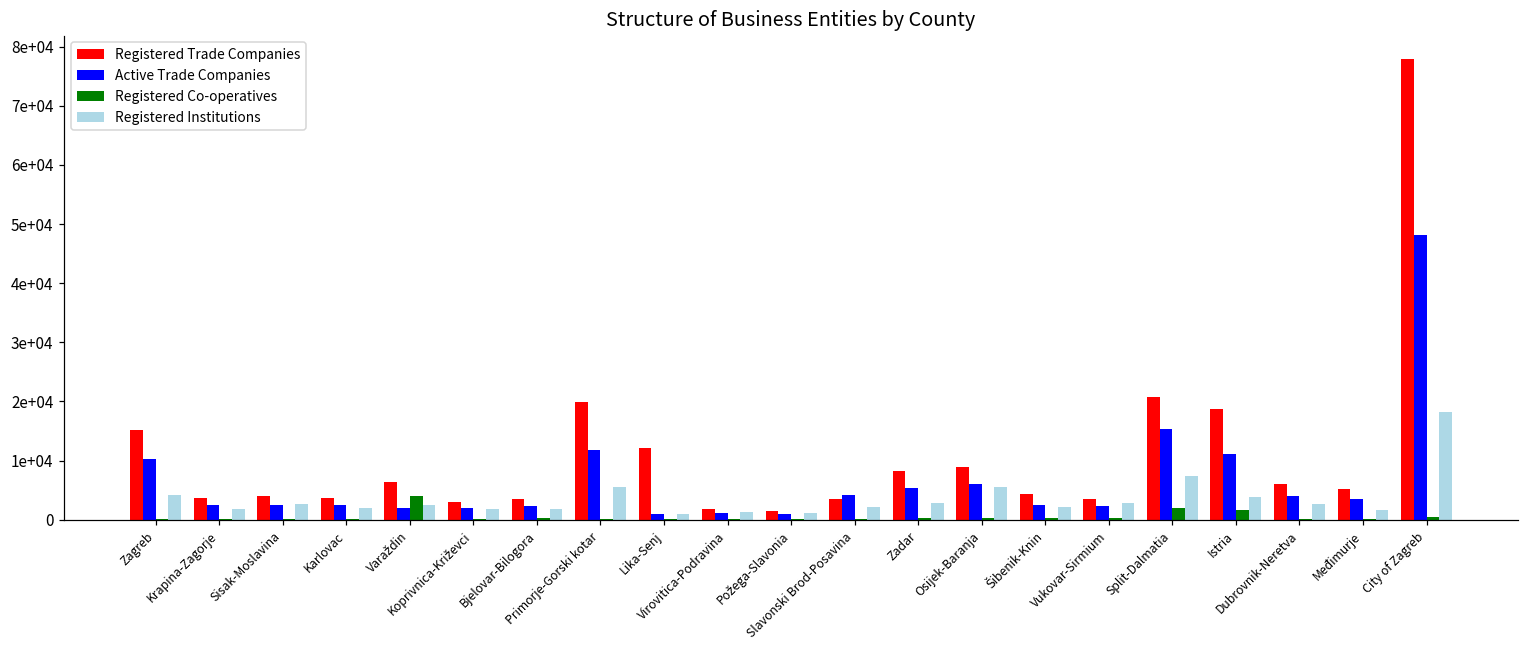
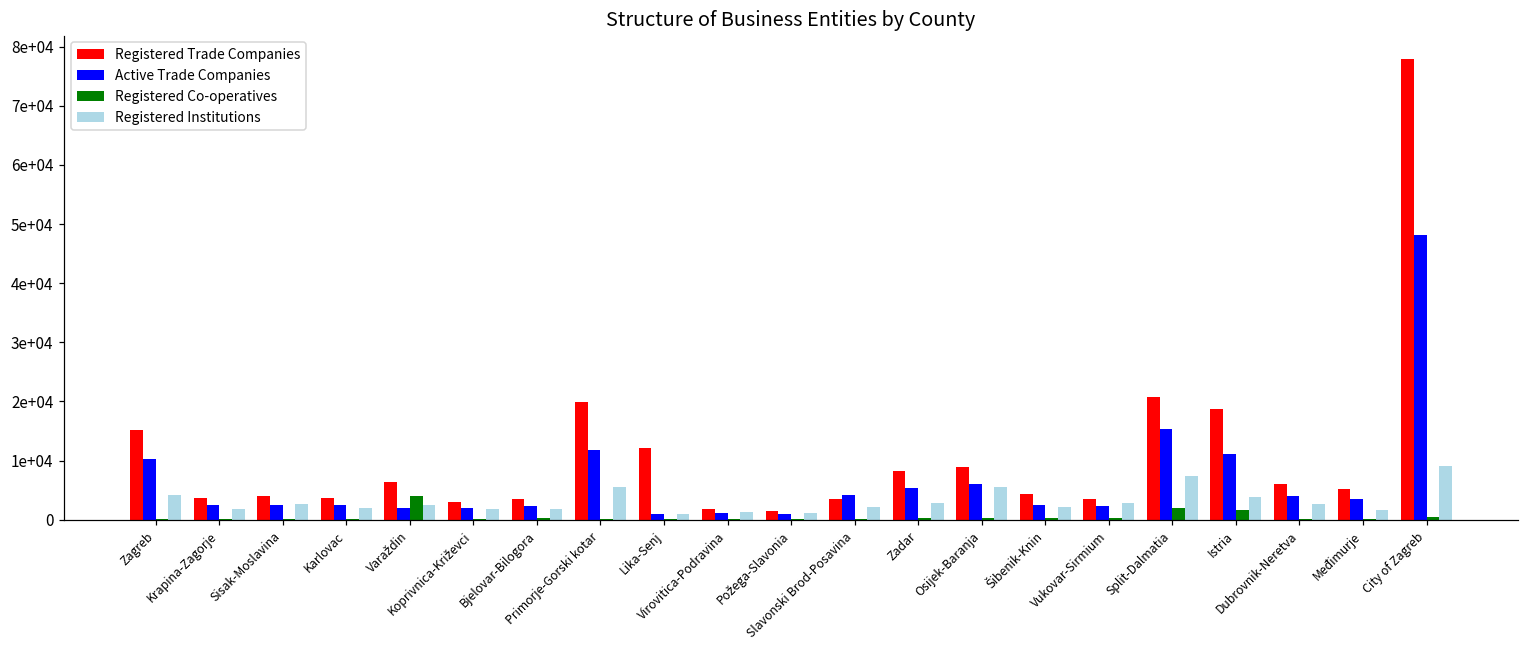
Registered Institutions, City of Zagreb: 18000 -> 9000
